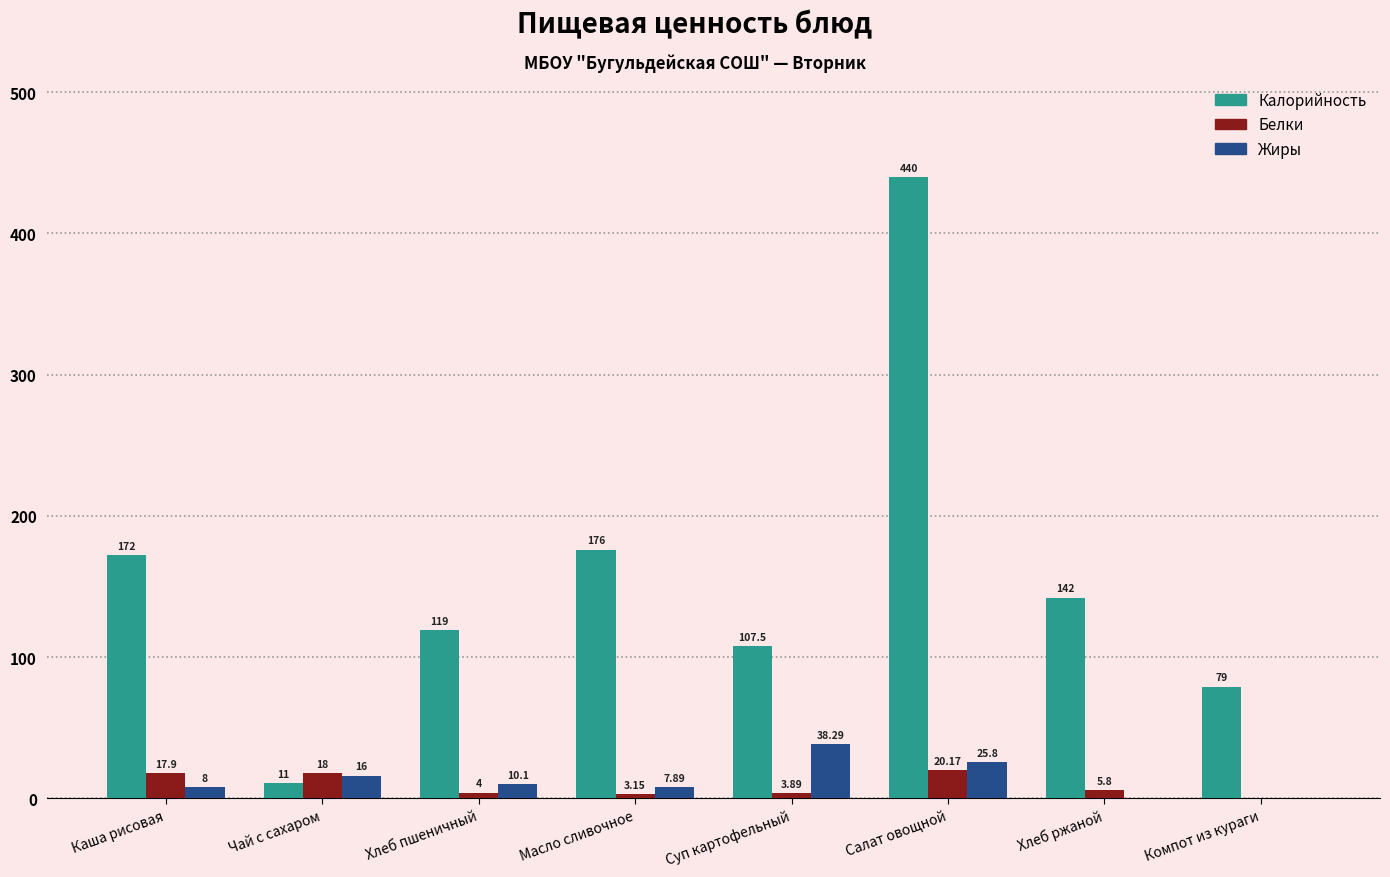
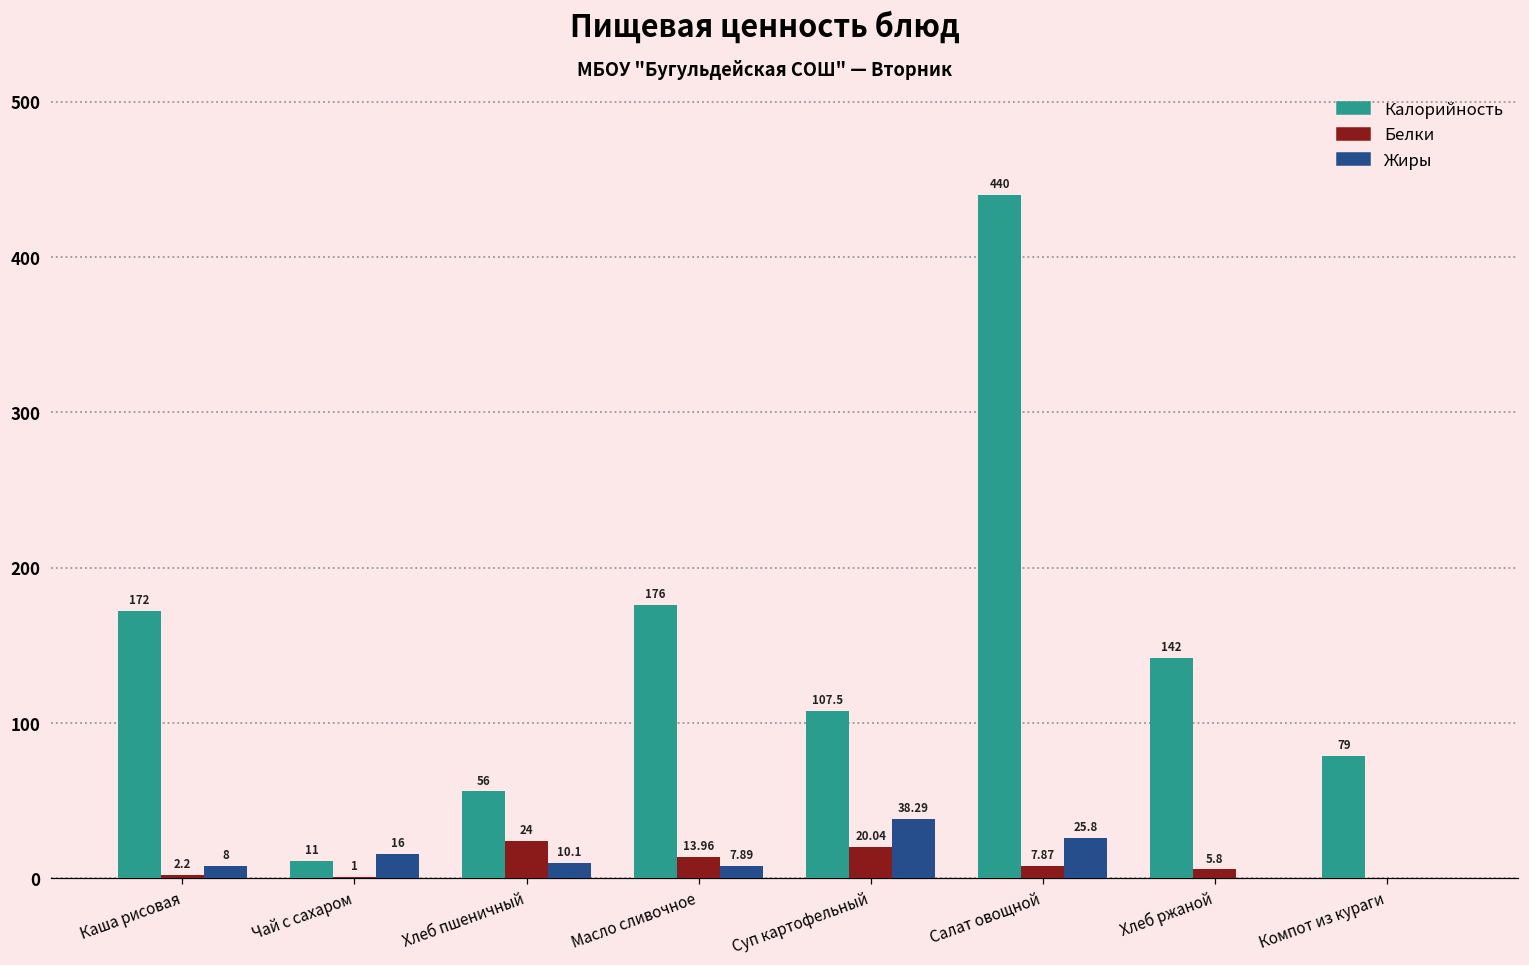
Белки, Каша рисовая: 17.9 -> 2.2
Белки, Чай с сахаром: 18 -> 1
Калорийность, Хлеб пшеничный: 119 -> 56
Белки, Хлеб пшеничный: 4 -> 24
Белки, Масло сливочное: 3.15 -> 13.96
Белки, Суп картофельный: 3.89 -> 20.04
Белки, Салат овощной: 20.17 -> 7.87
